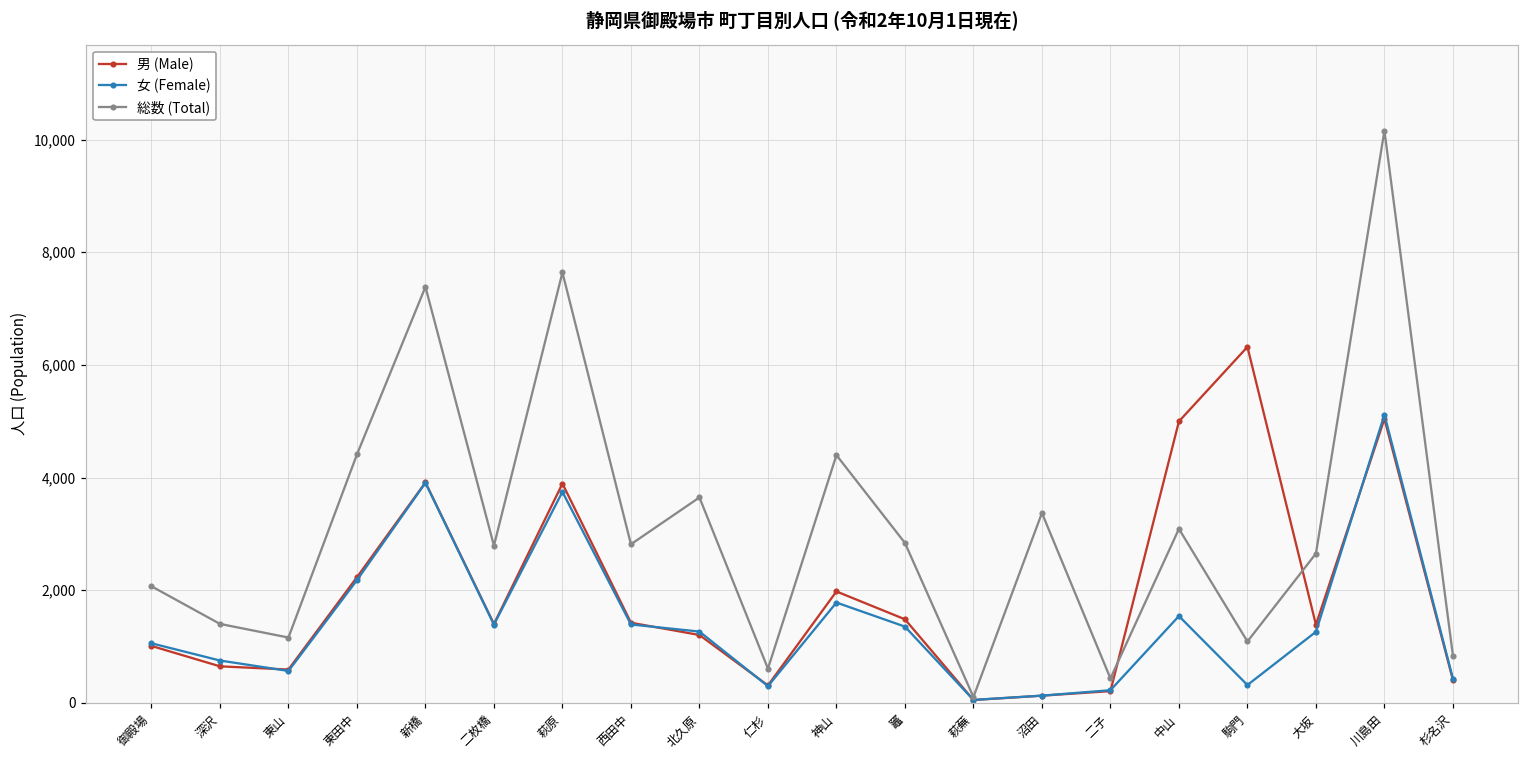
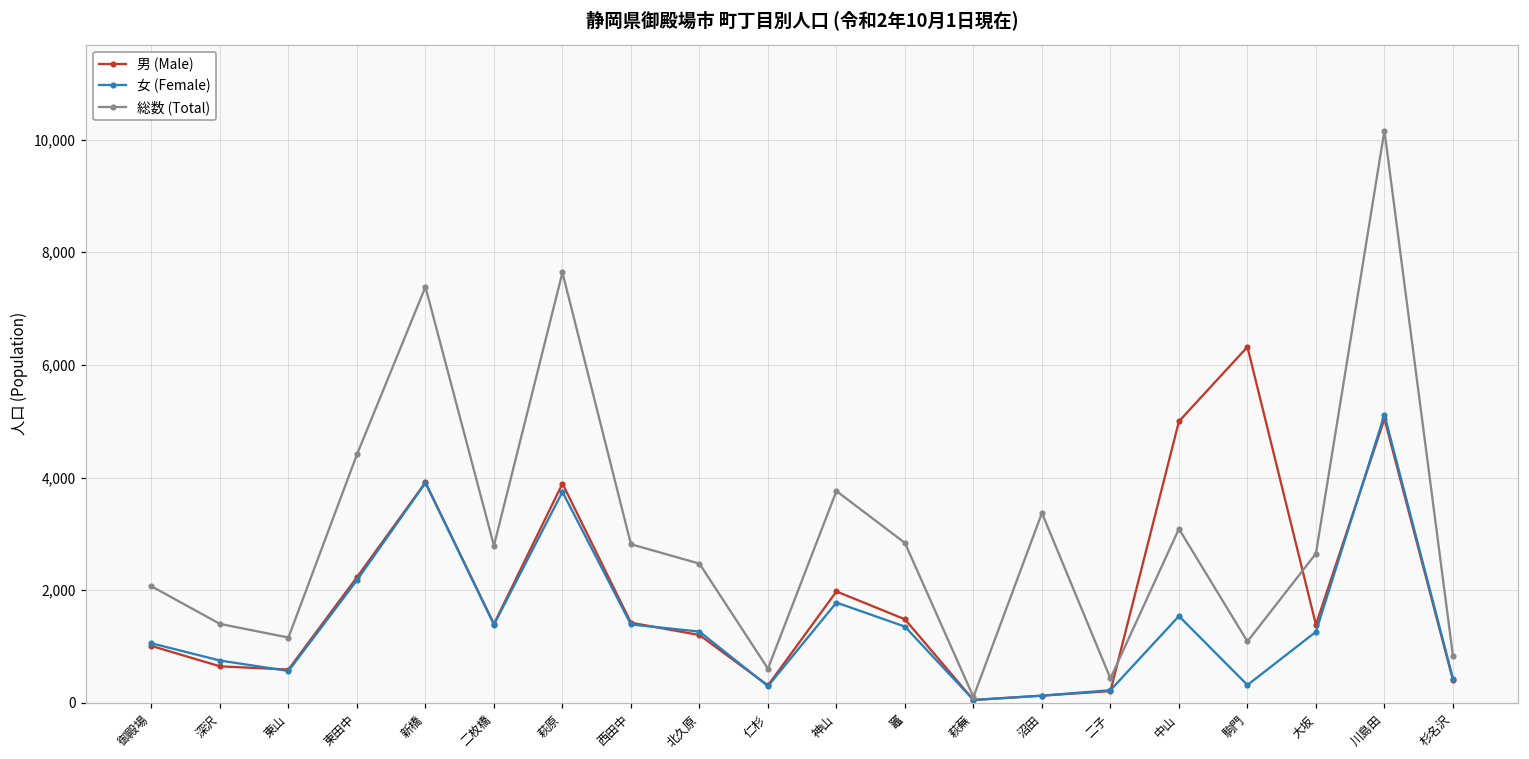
総数 (Total), 北久原: 3,600 -> 2,500
総数 (Total), 神山: 4,400 -> 3,800
